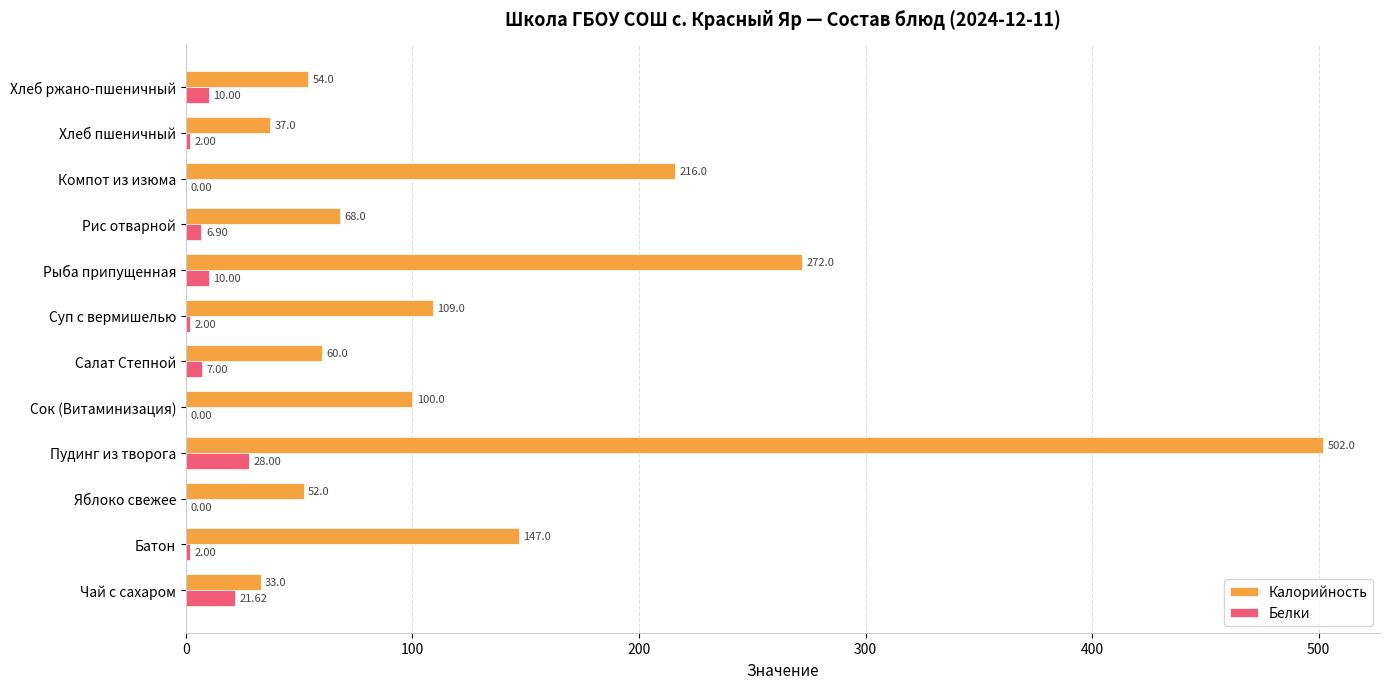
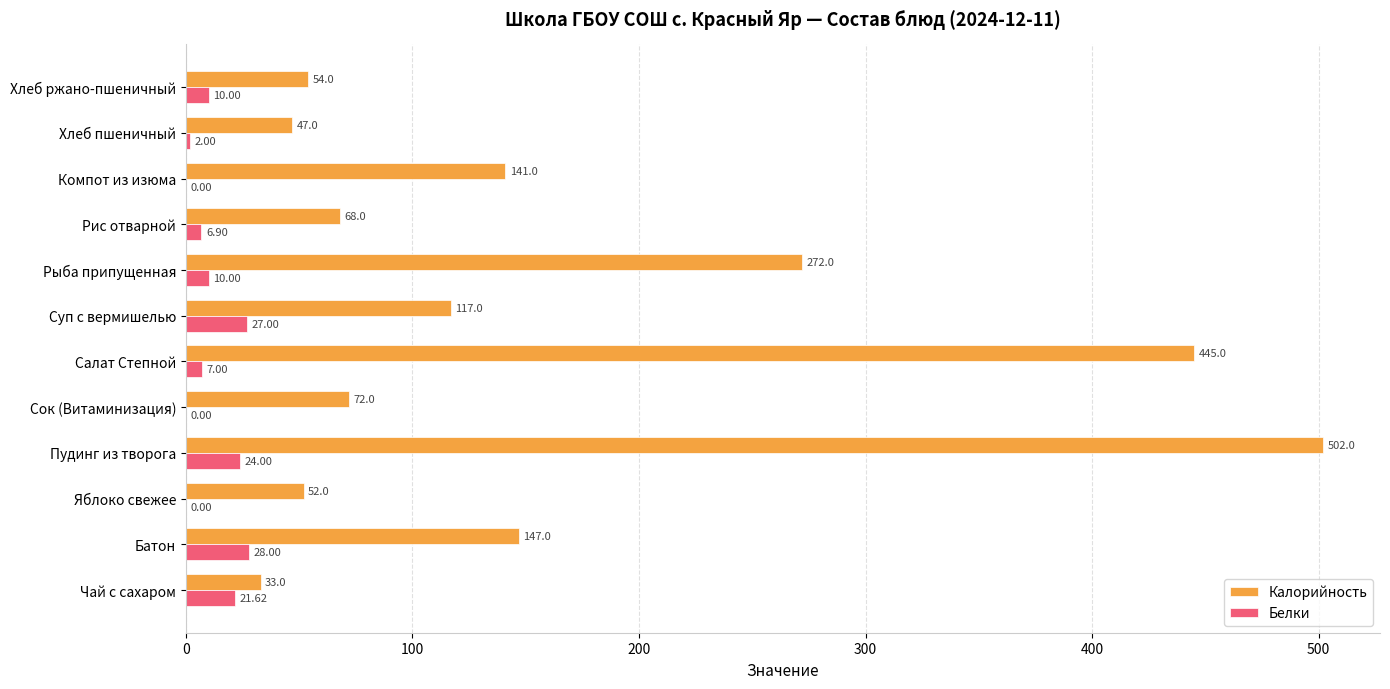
Калорийность, Хлеб пшеничный: 37.0 -> 47.0
Калорийность, Компот из изюма: 216.0 -> 141.0
Калорийность, Суп с вермишелью: 109.0 -> 117.0
Белки, Суп с вермишелью: 2.00 -> 27.00
Калорийность, Салат Степной: 60.0 -> 445.0
Калорийность, Сок (Витаминизация): 100.0 -> 72.0
Белки, Пудинг из творога: 28.00 -> 24.00
Белки, Батон: 2.00 -> 28.00
